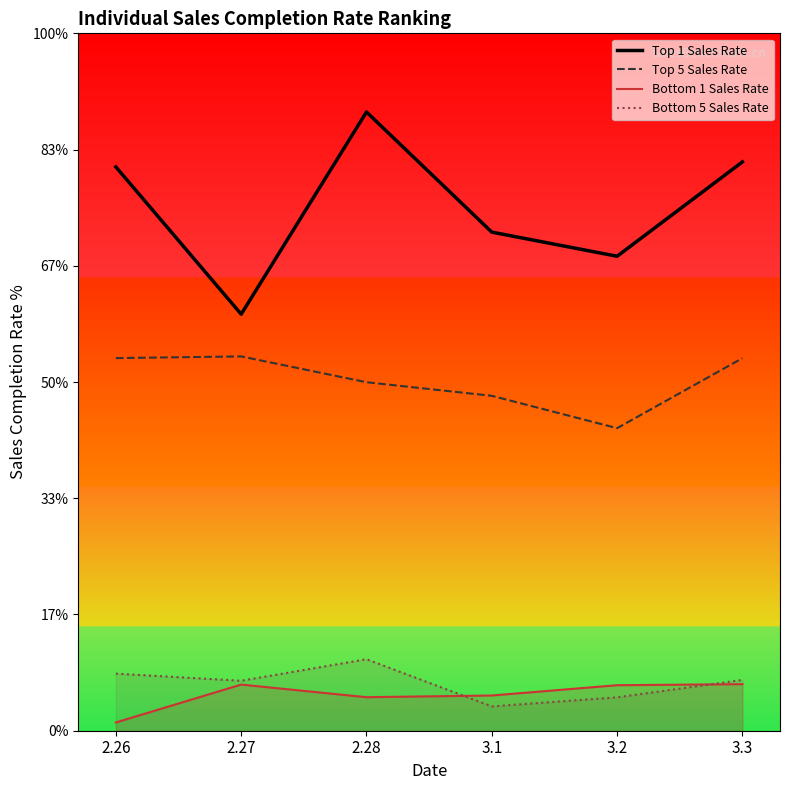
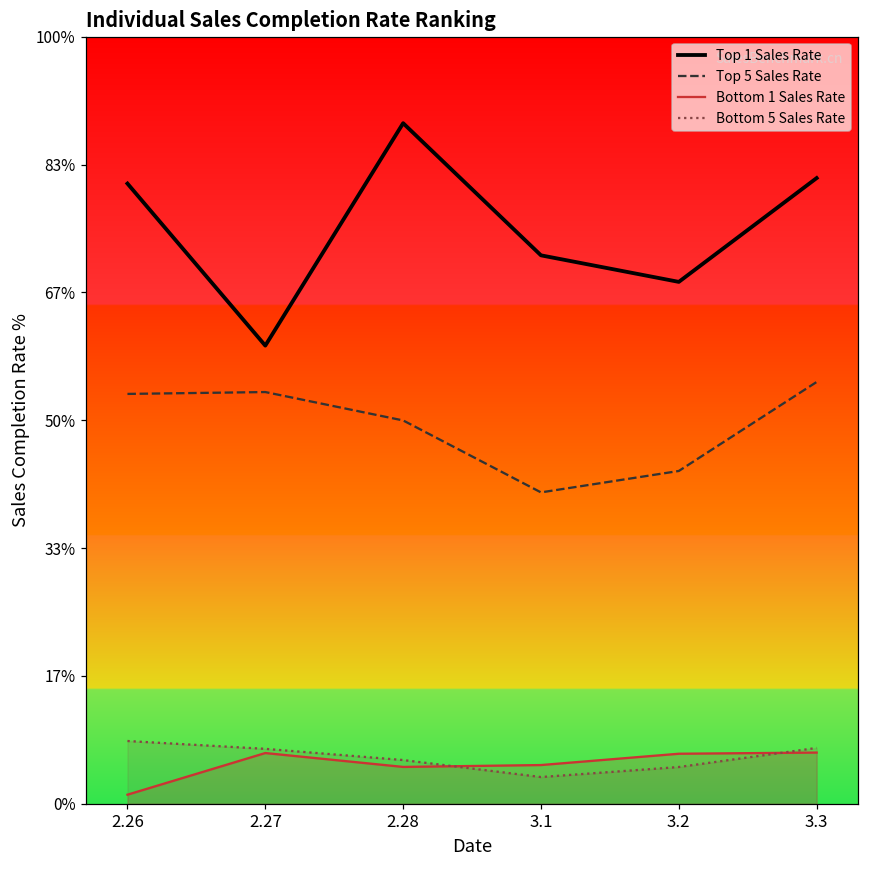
Bottom 5 Sales Rate, 2.28: 10% -> 6%
Top 5 Sales Rate, 3.1: 48% -> 41%
Top 5 Sales Rate, 3.3: 53% -> 55%
